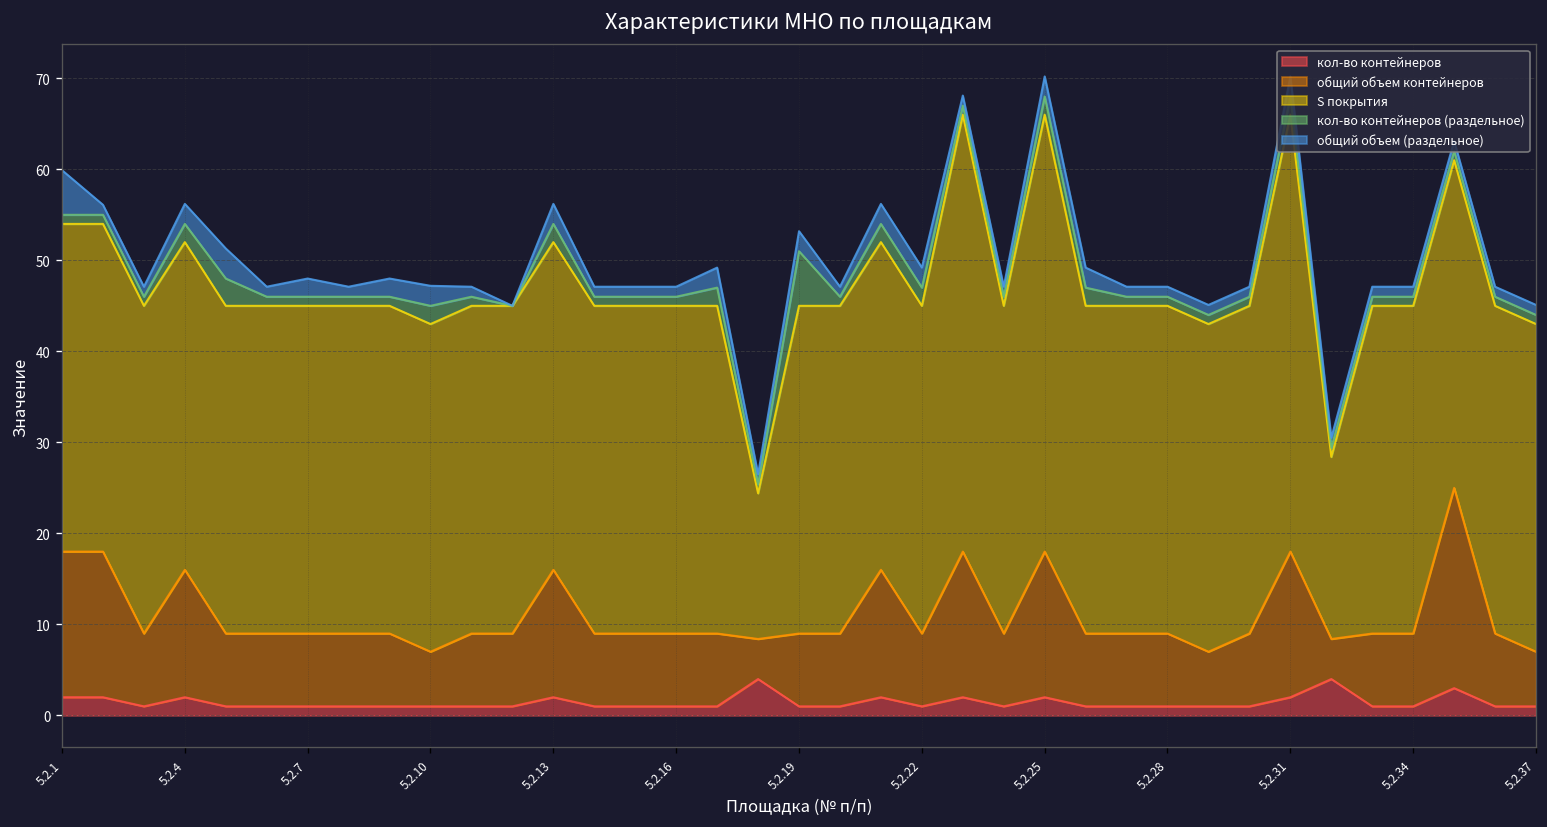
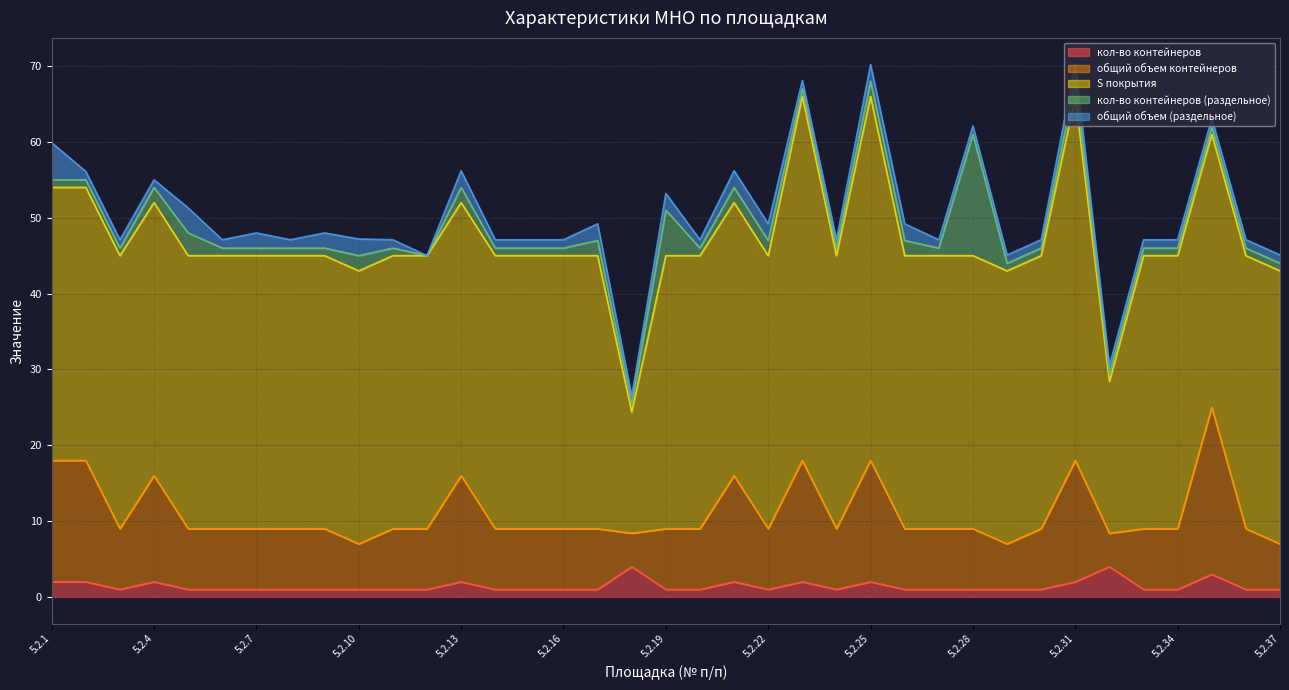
общий объем (раздельное), 5.2.4: 2 -> 1
кол-во контейнеров (раздельное), 5.2.28: 1 -> 16
